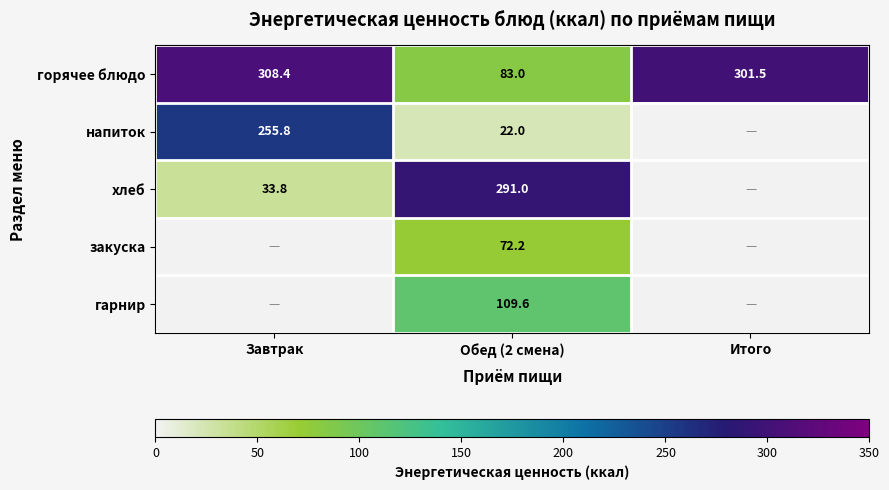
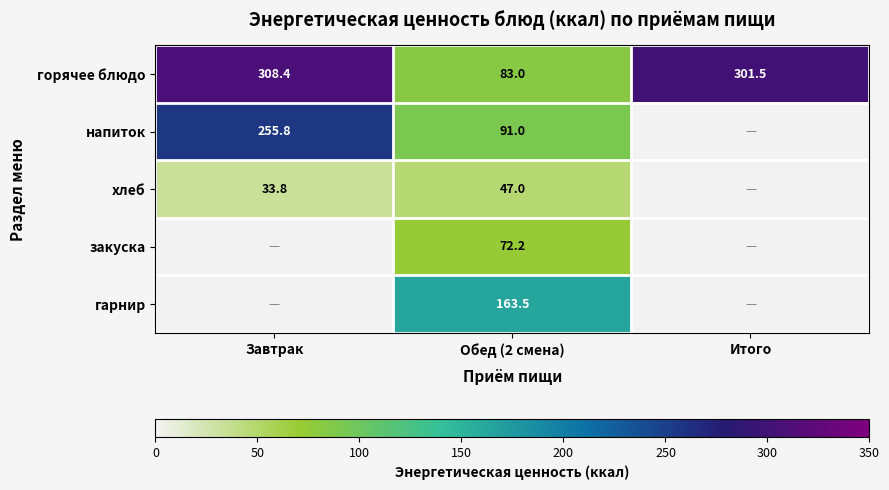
напиток, Обед (2 смена): 22.0 -> 91.0
хлеб, Обед (2 смена): 291.0 -> 47.0
гарнир, Обед (2 смена): 109.6 -> 163.5
